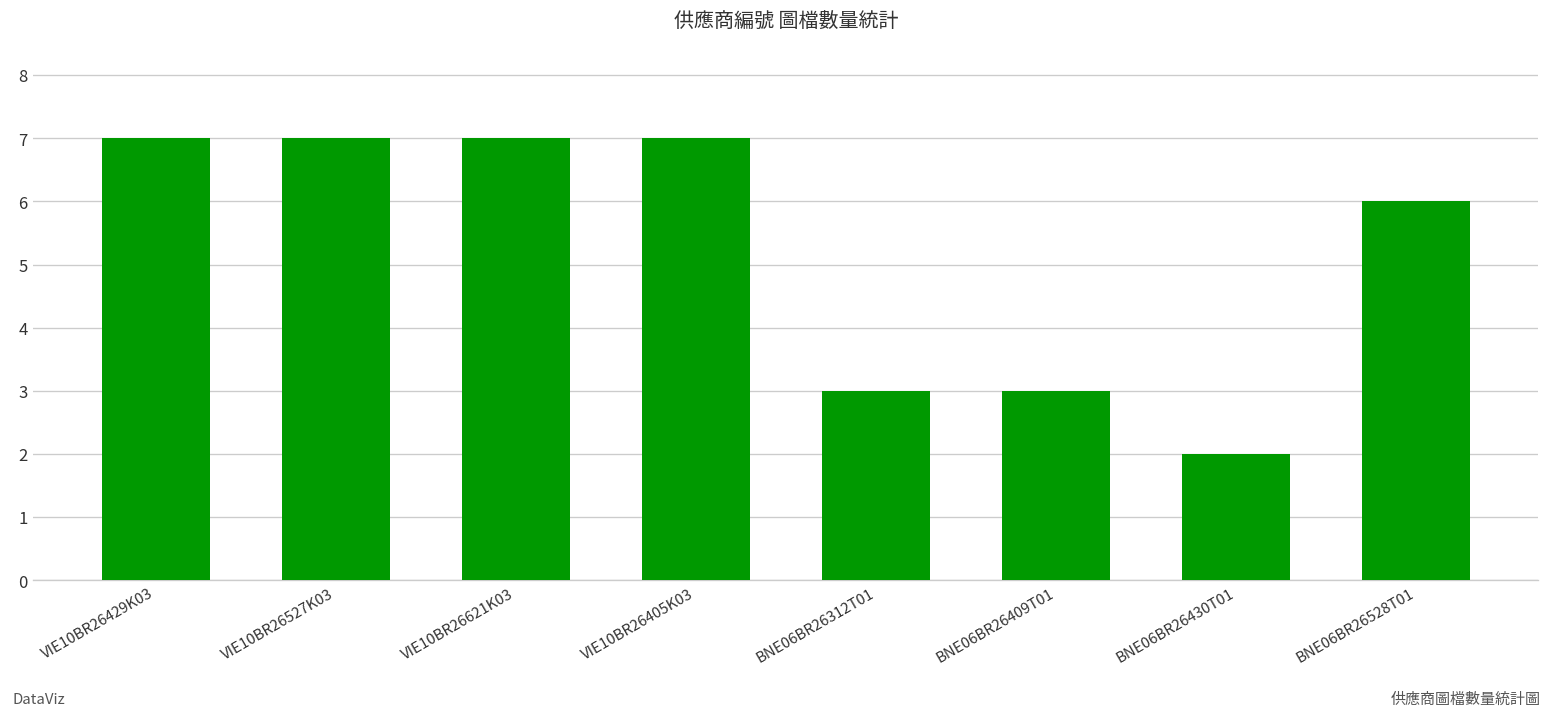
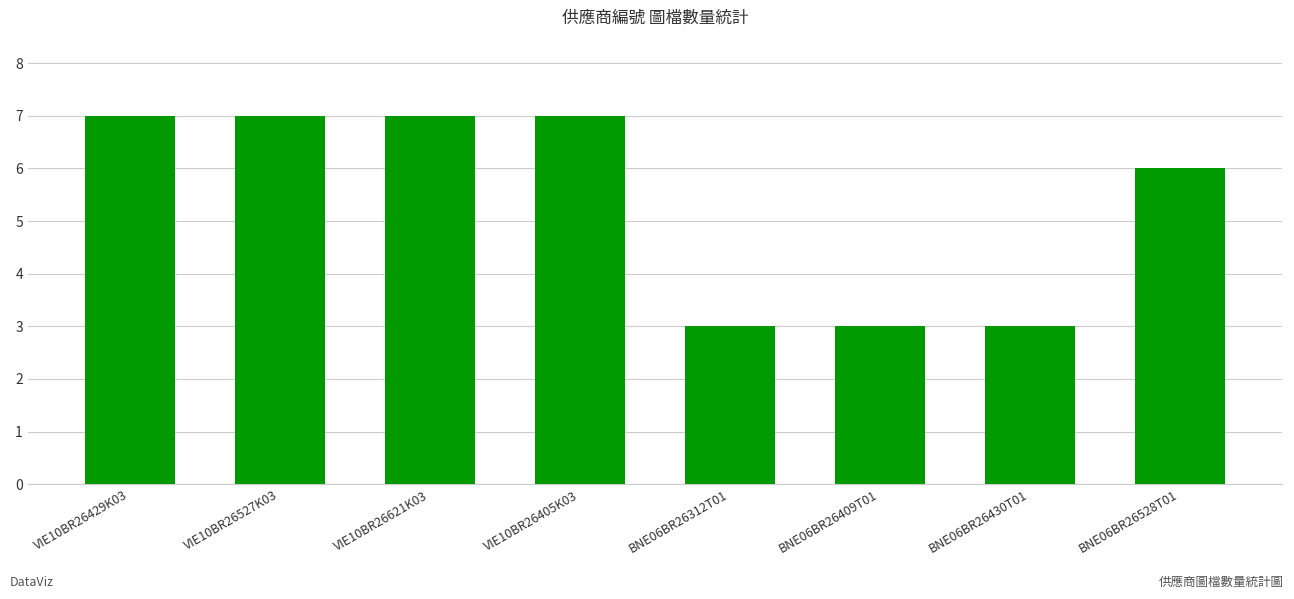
BNE06BR26430T01: 2 -> 3
